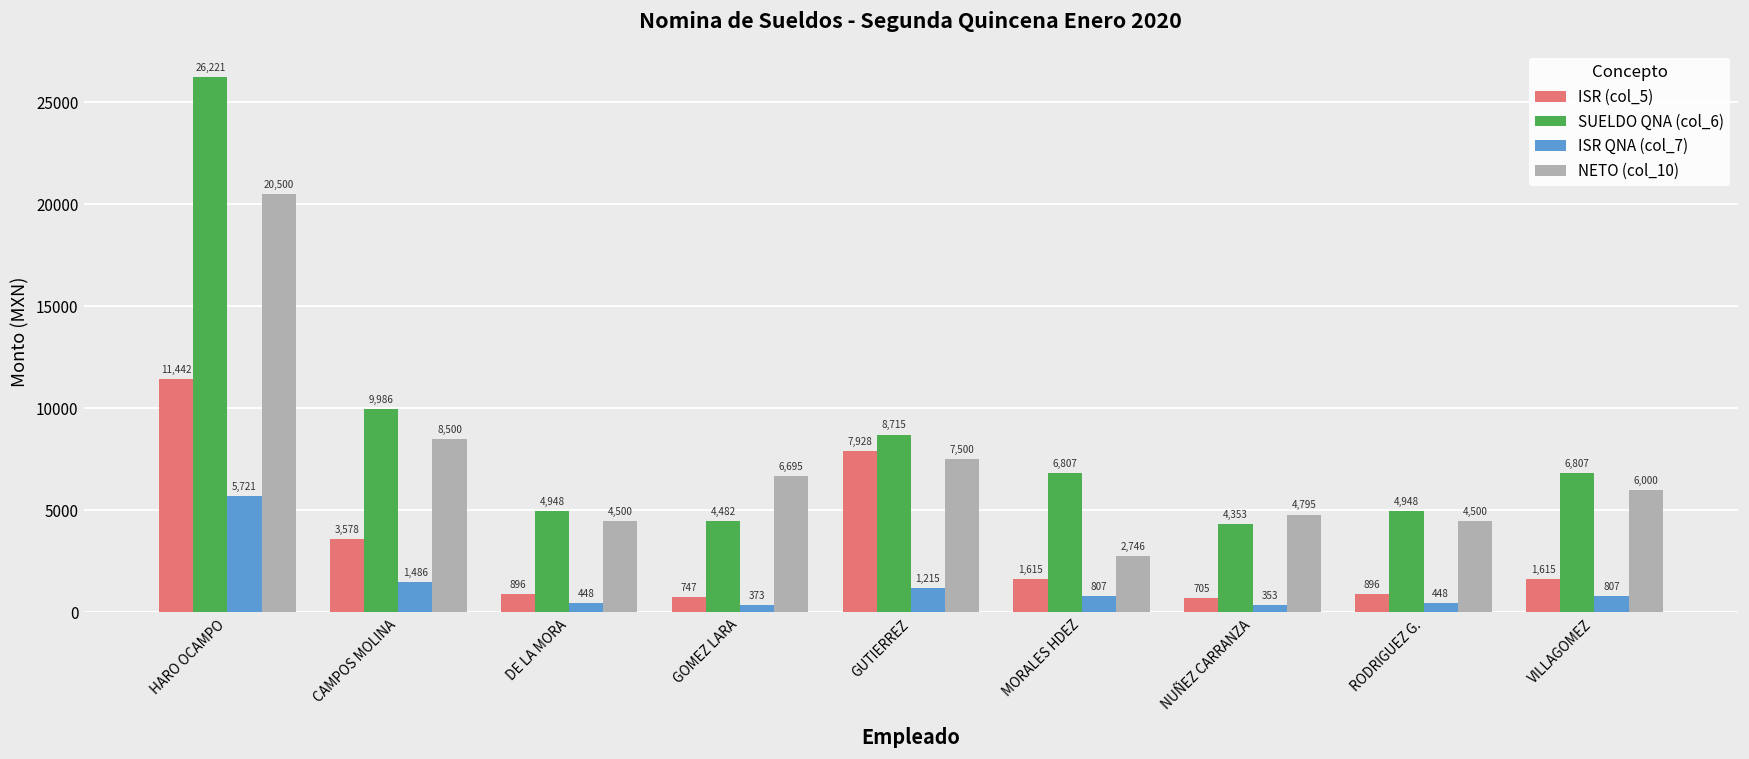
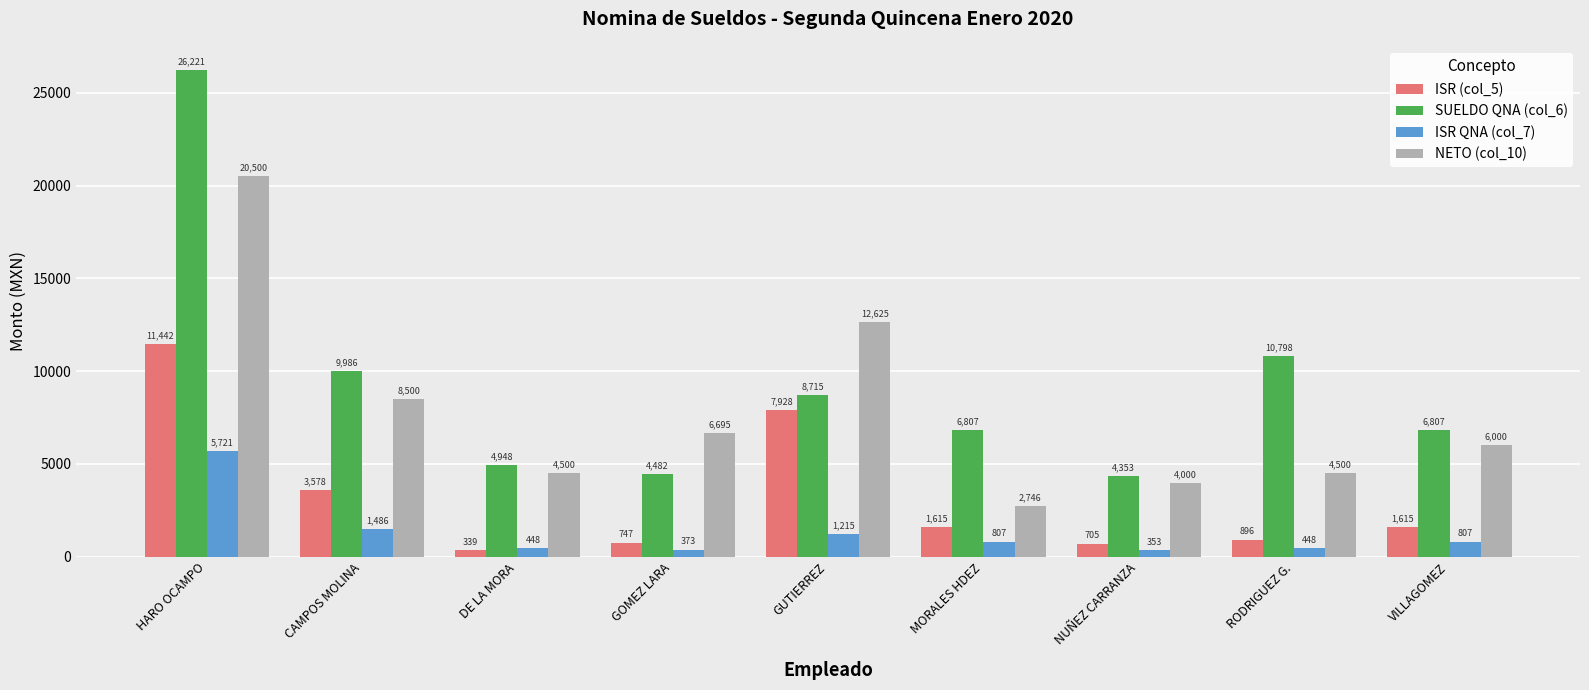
ISR (col_5), DE LA MORA: 896 -> 339
NETO (col_10), GUTIERREZ: 7,500 -> 12,625
NETO (col_10), NUÑEZ CARRANZA: 4,795 -> 4,000
SUELDO QNA (col_6), RODRIGUEZ G.: 4,948 -> 10,798
